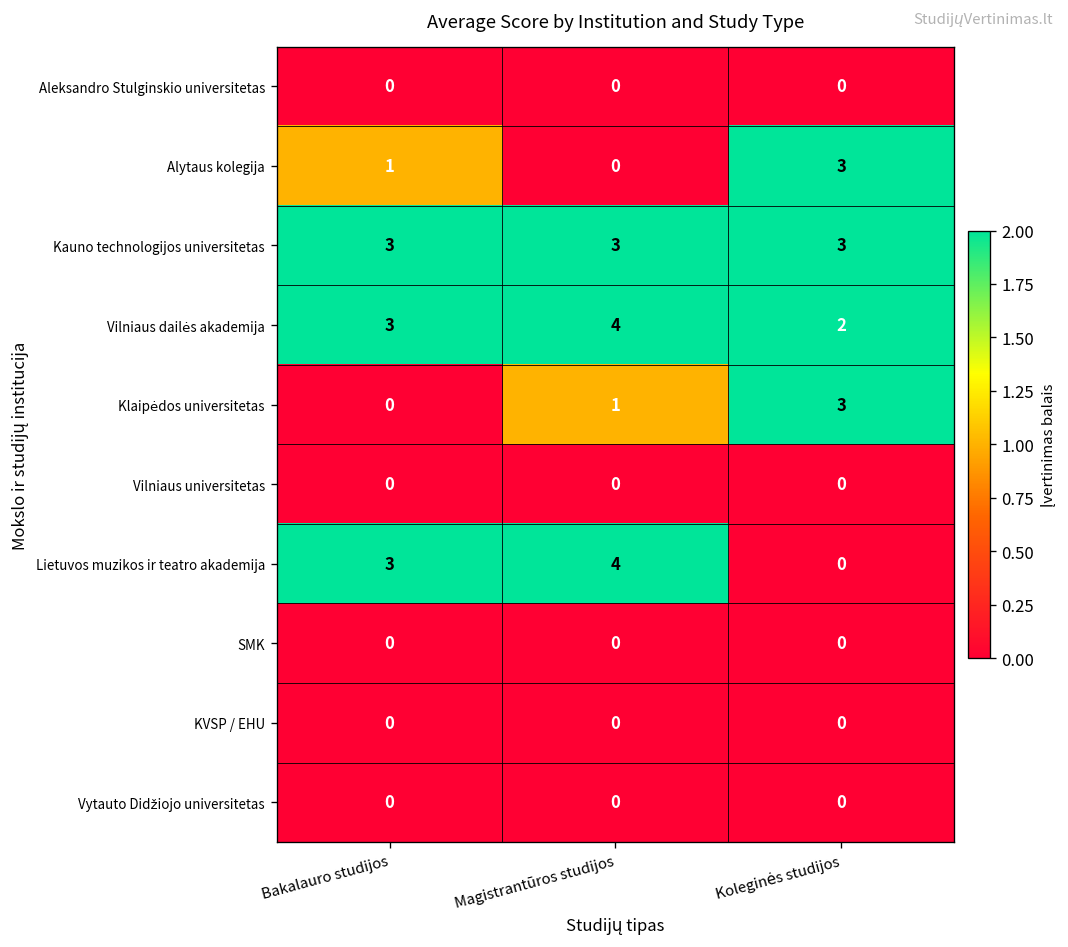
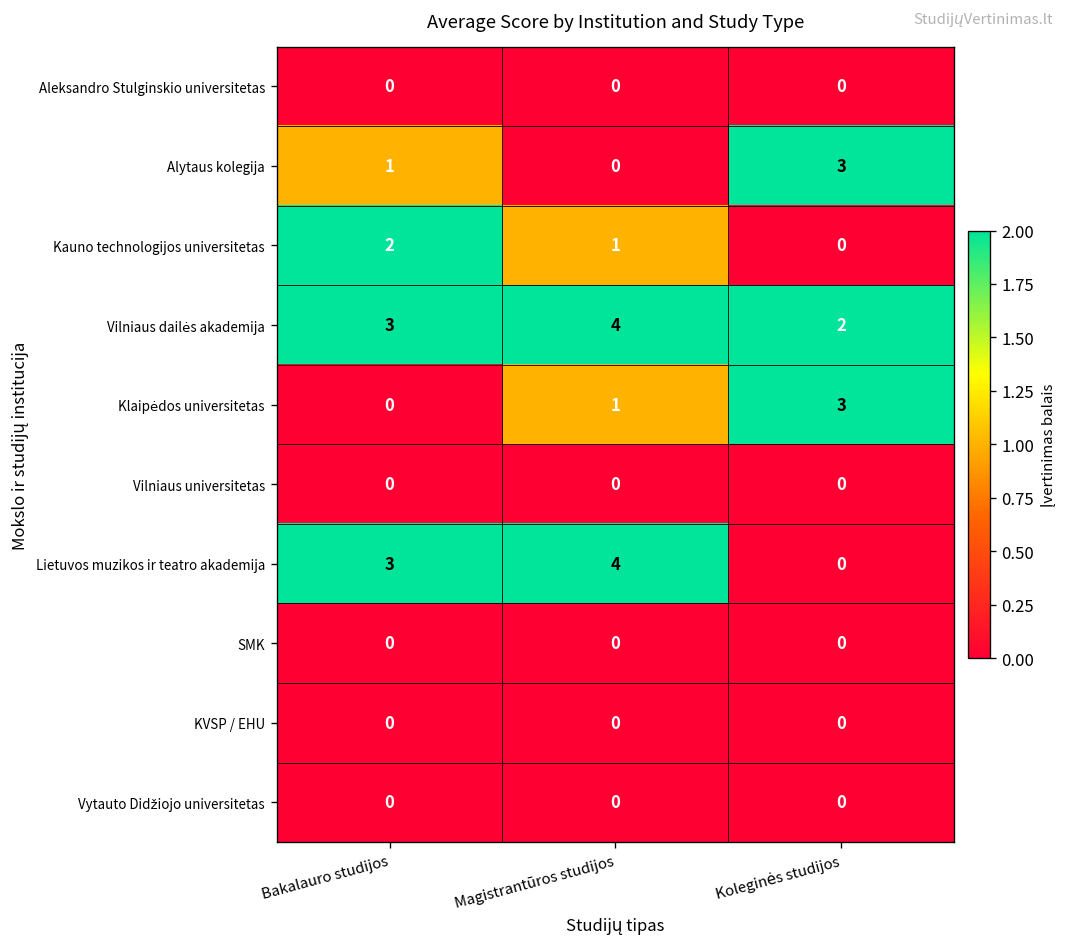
Kauno technologijos universitetas, Bakalauro studijos: 3 -> 2
Kauno technologijos universitetas, Magistrantūros studijos: 3 -> 1
Kauno technologijos universitetas, Koleginės studijos: 3 -> 0
